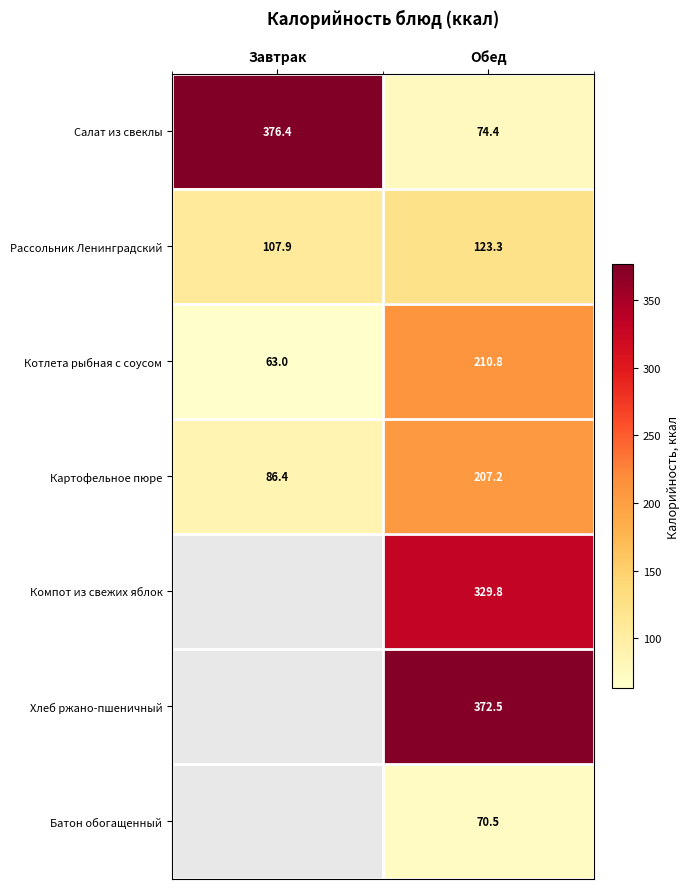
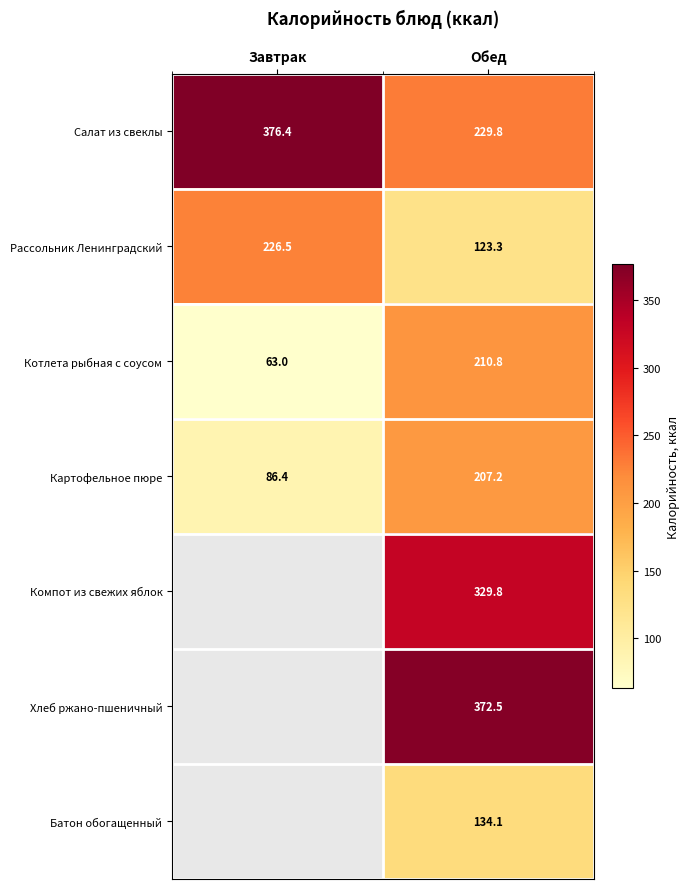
Салат из свеклы, Обед: 74.4 -> 229.8
Рассольник Ленинградский, Завтрак: 107.9 -> 226.5
Батон обогащенный, Обед: 70.5 -> 134.1
